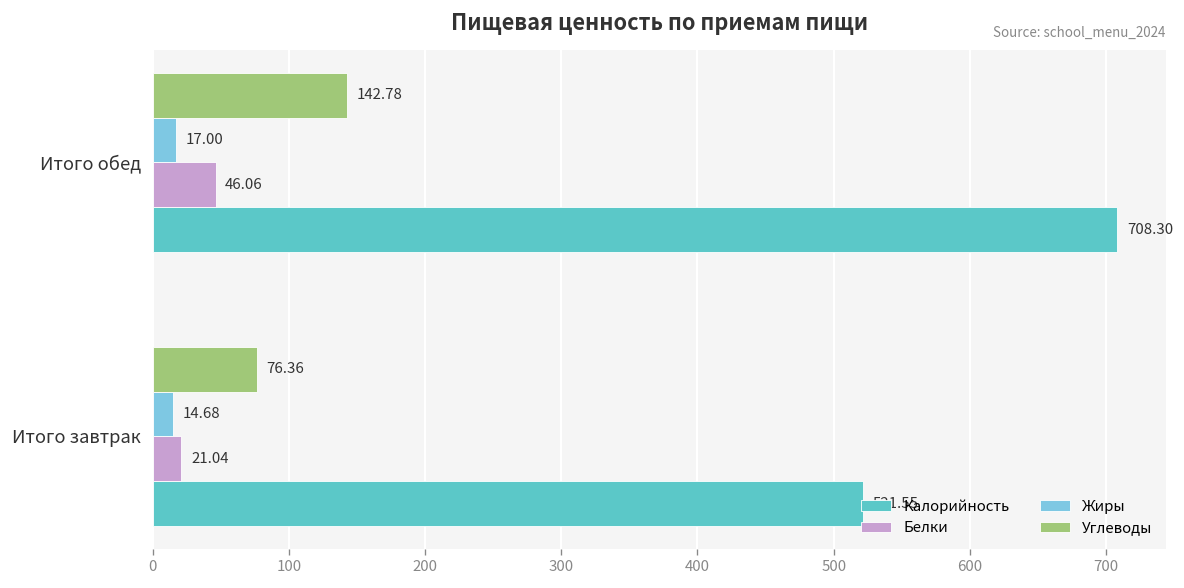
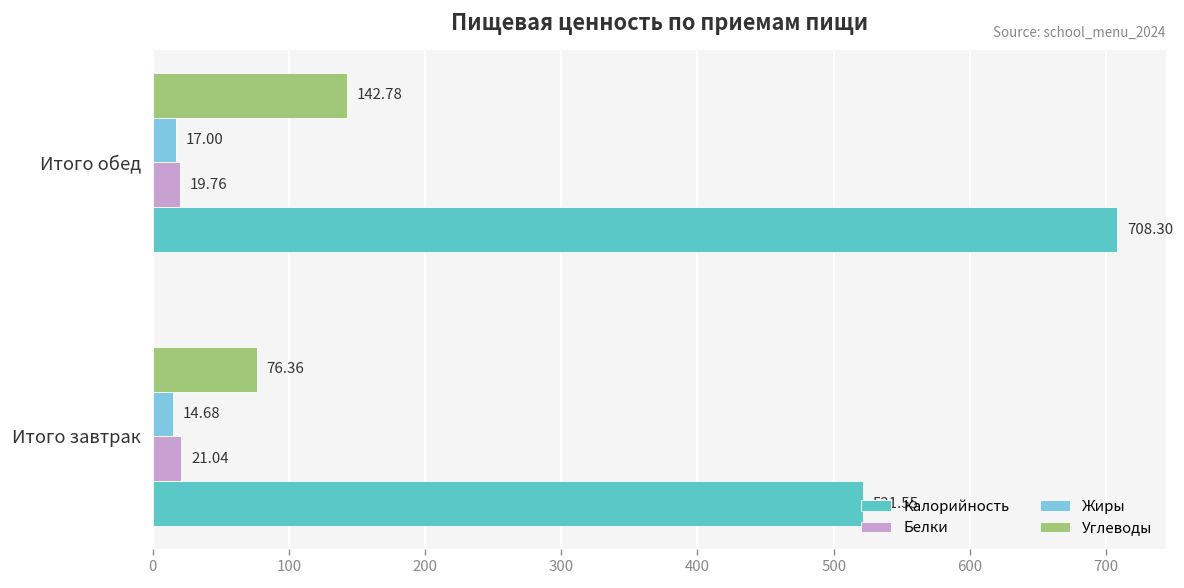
Белки, Итого обед: 46.06 -> 19.76
